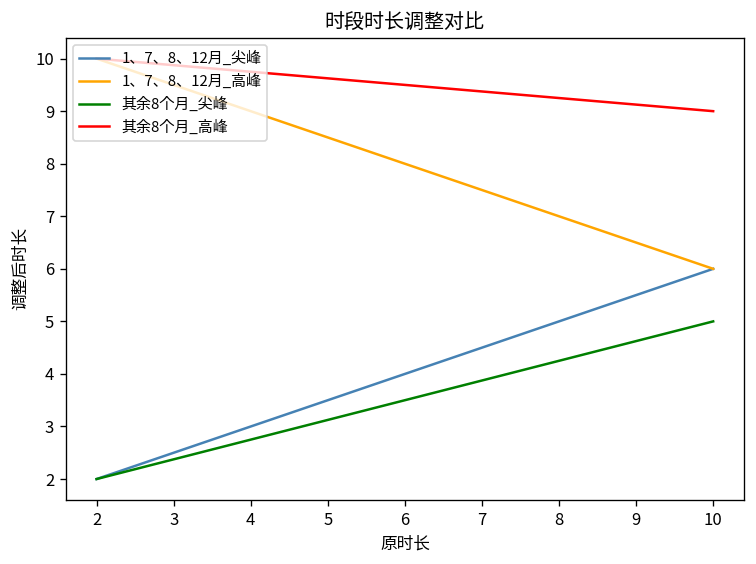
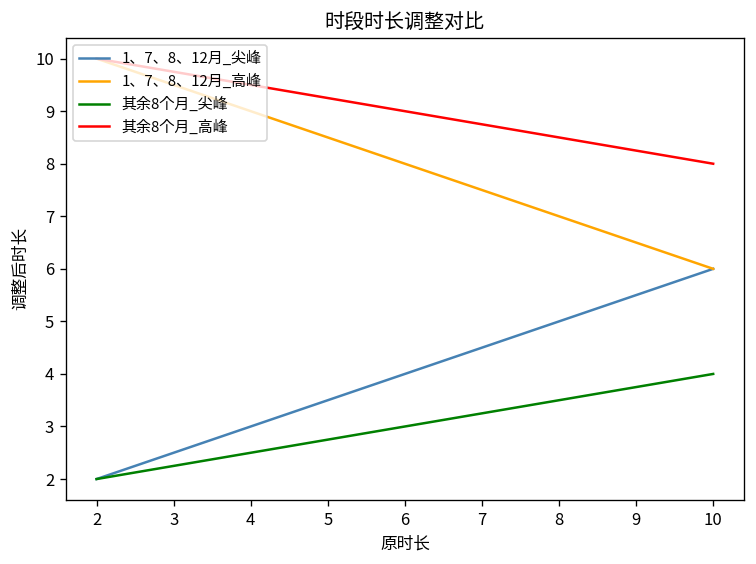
其余8个月_尖峰, 10: 5 -> 4
其余8个月_高峰, 10: 9 -> 8
